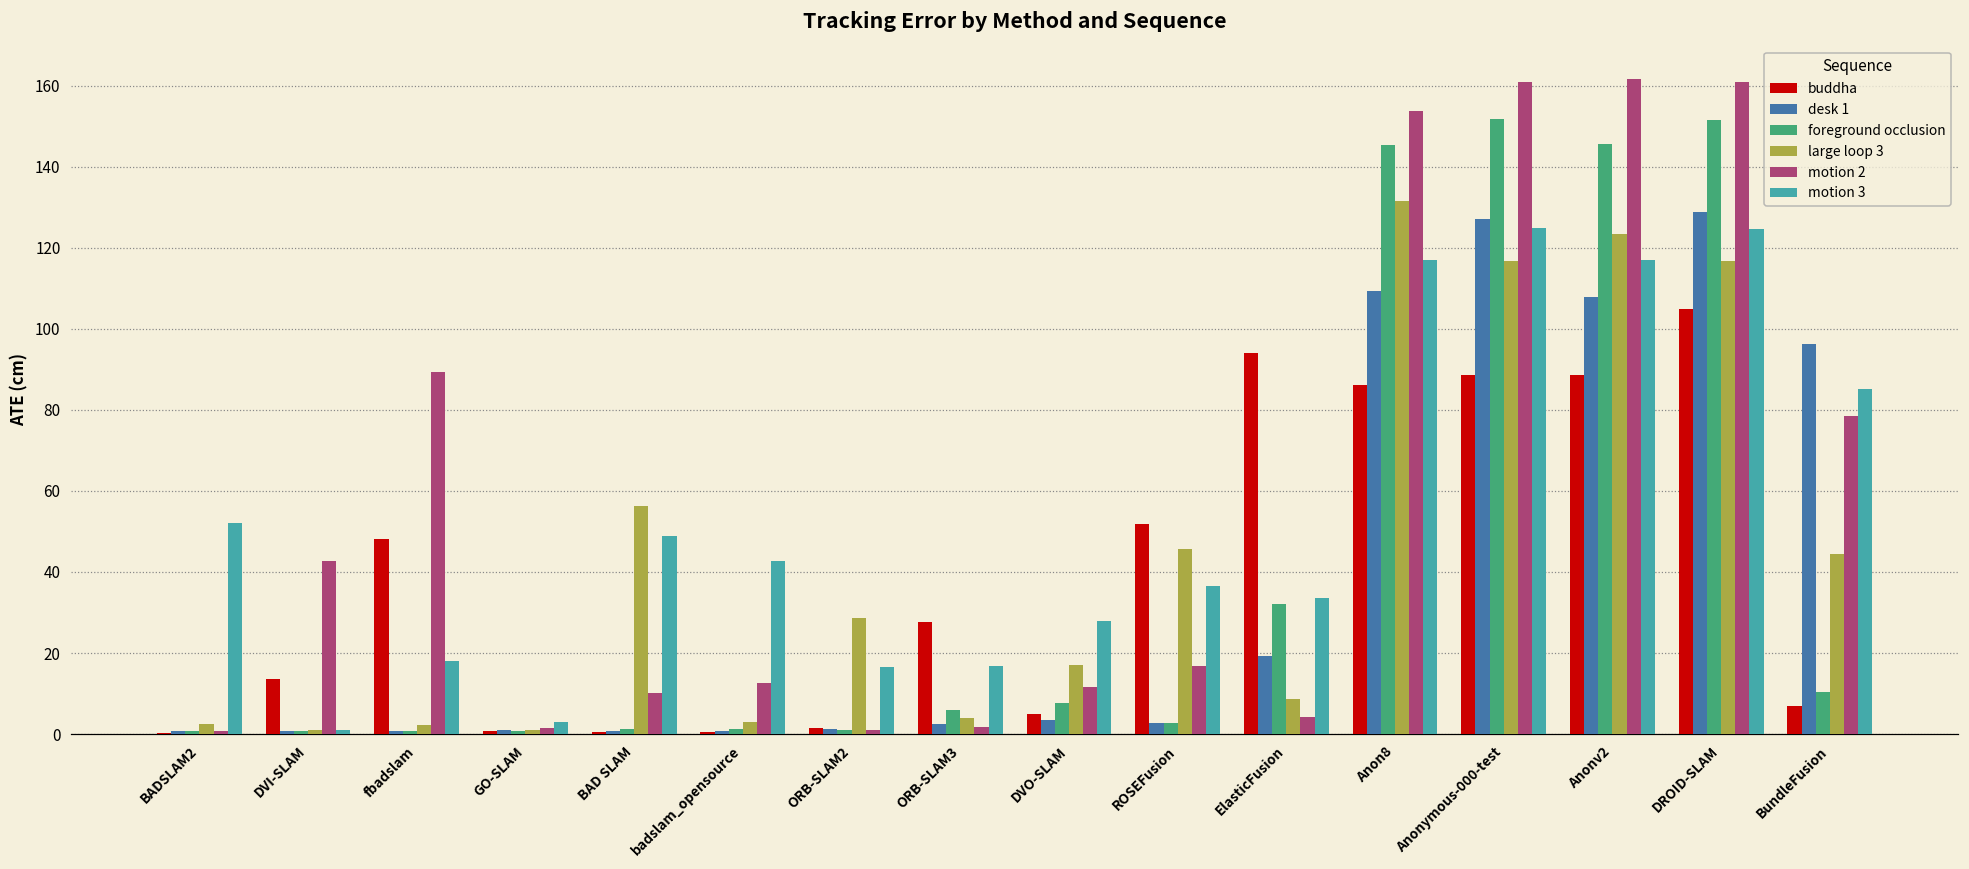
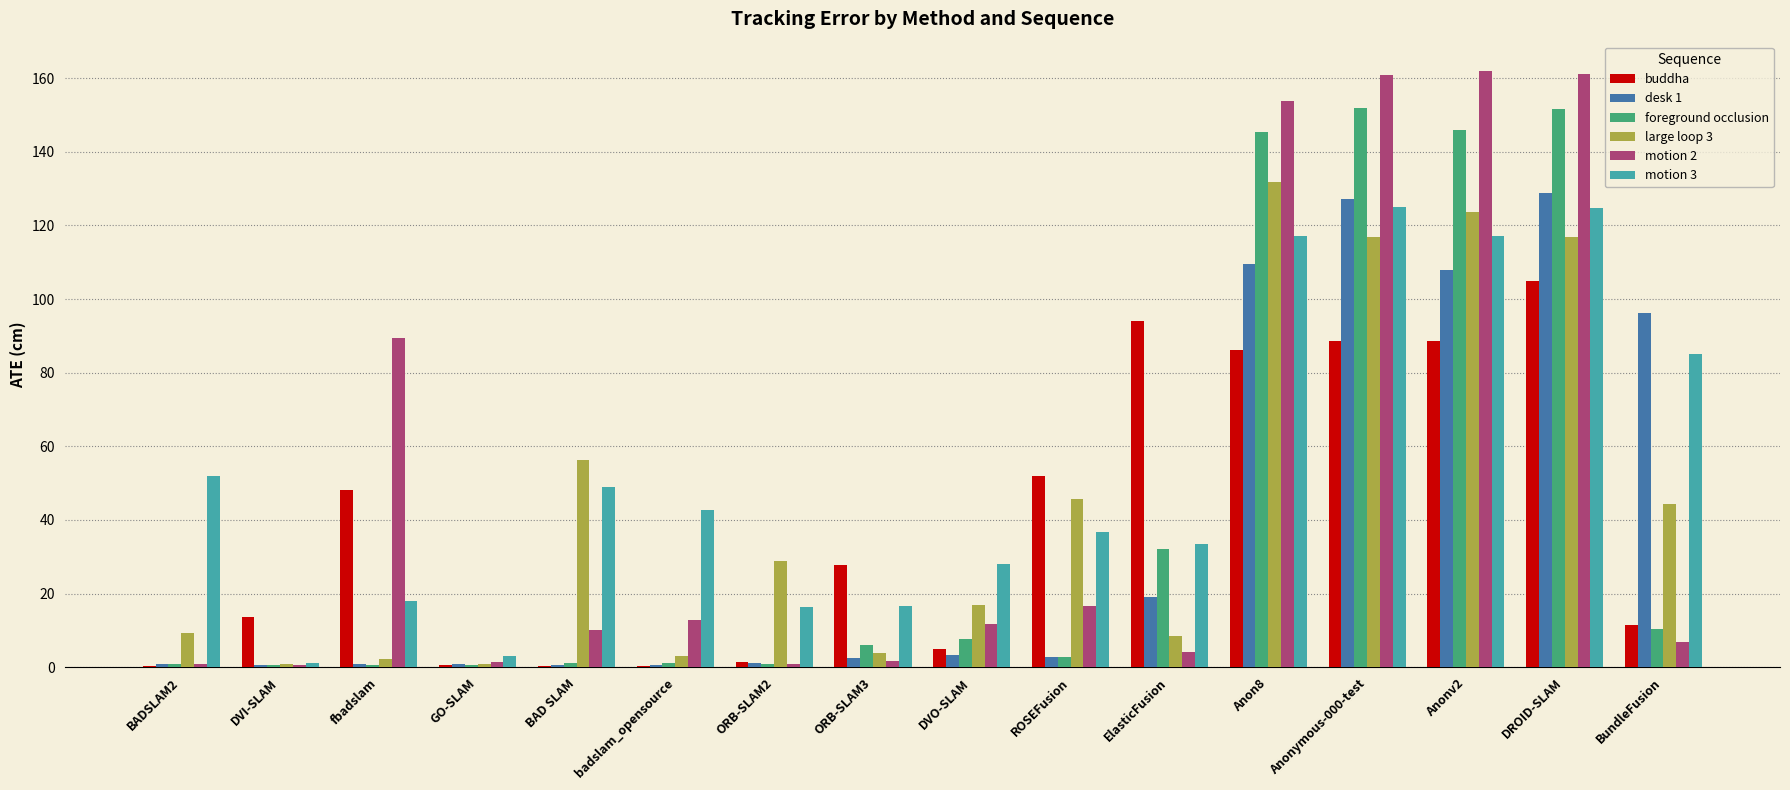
large loop 3, BADSLAM2: 2 -> 9
motion 2, DVI-SLAM: 43 -> 1
buddha, BundleFusion: 7 -> 12
motion 2, BundleFusion: 78 -> 7
